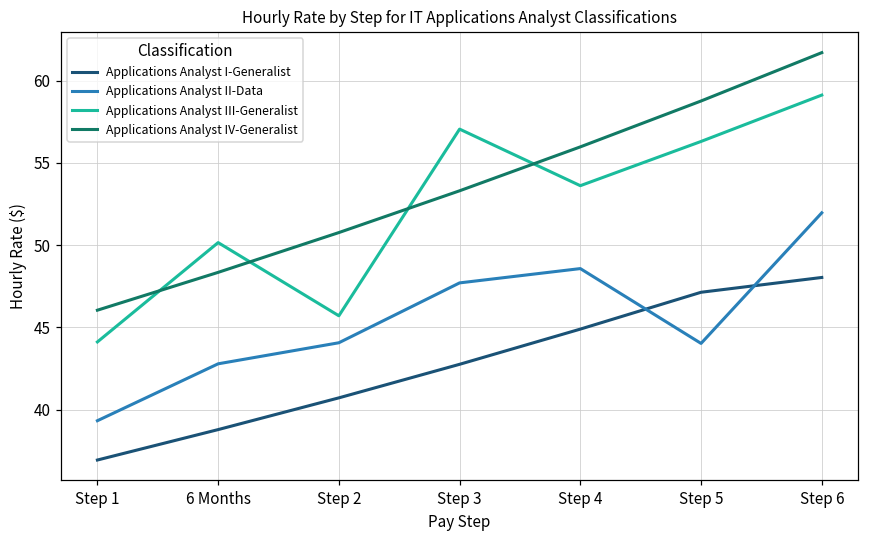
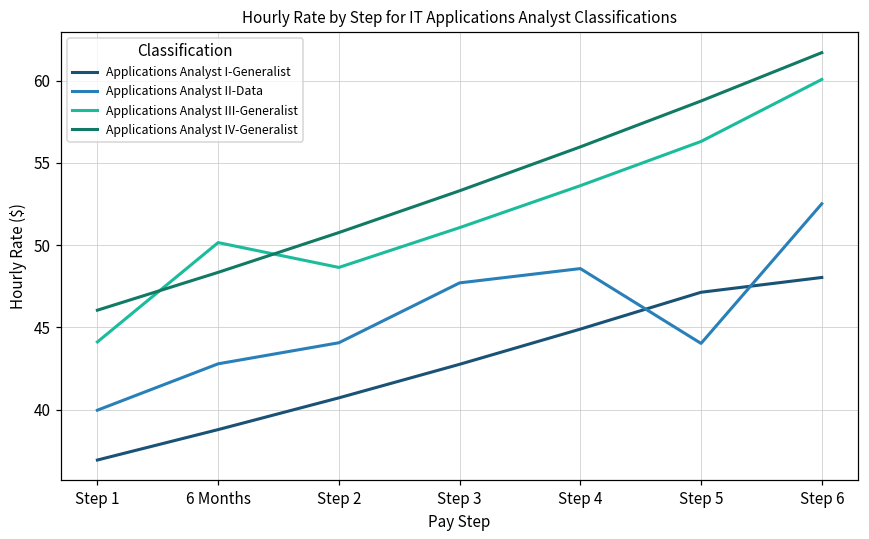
Applications Analyst II-Data, Step 1: 39.3 -> 40.0
Applications Analyst III-Generalist, Step 2: 45.7 -> 48.6
Applications Analyst III-Generalist, Step 3: 57.1 -> 51.1
Applications Analyst II-Data, Step 6: 52.0 -> 52.5
Applications Analyst III-Generalist, Step 6: 59.1 -> 60.1
